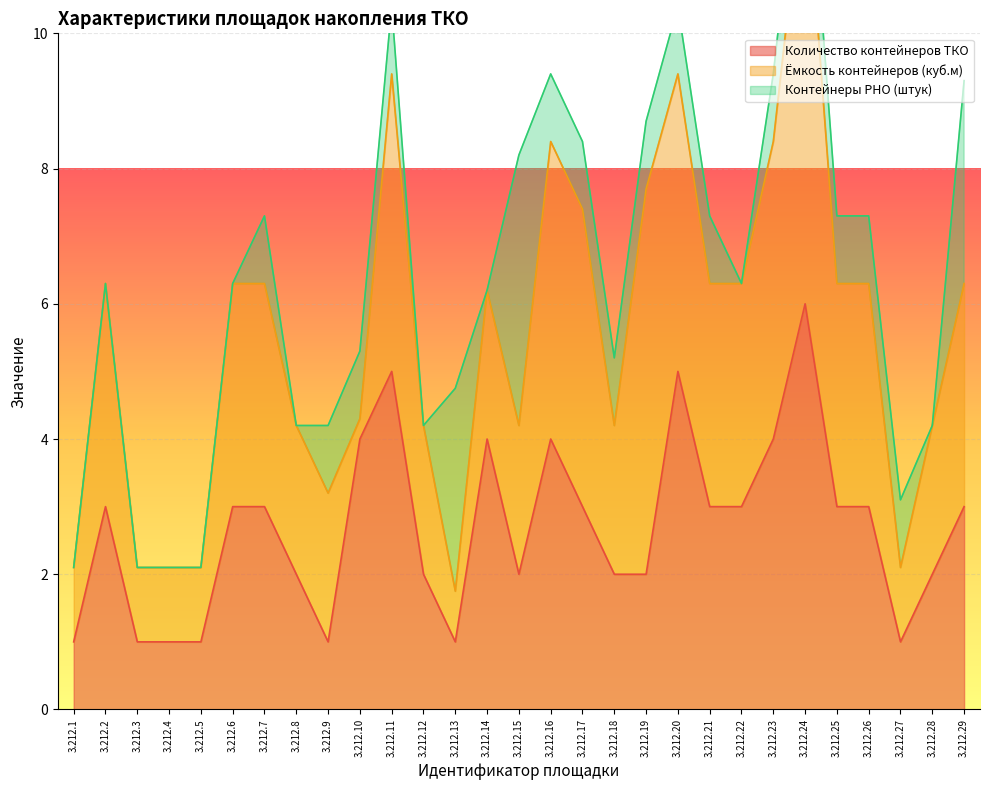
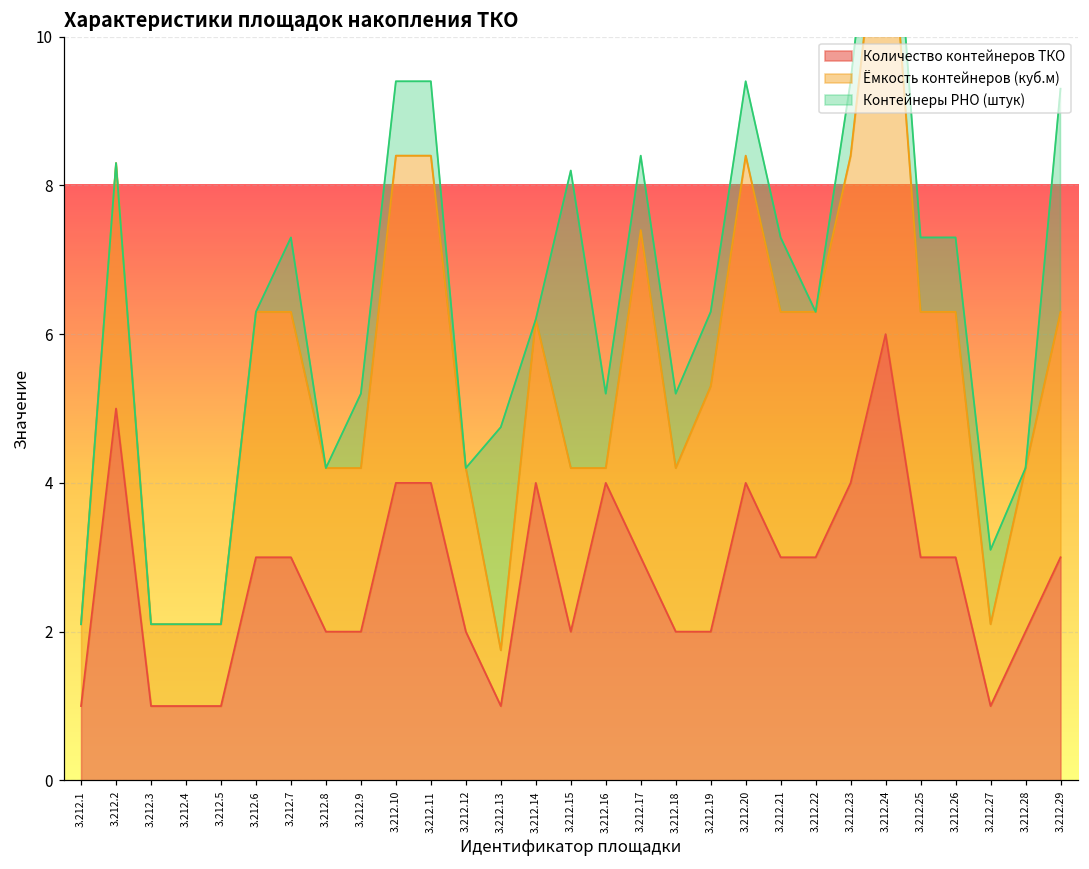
Количество контейнеров ТКО, 3.212.2: 3 -> 5
Количество контейнеров ТКО, 3.212.9: 1 -> 2
Ёмкость контейнеров (куб.м), 3.212.10: 0.3 -> 4.4
Количество контейнеров ТКО, 3.212.11: 5 -> 4
Ёмкость контейнеров (куб.м), 3.212.16: 4.4 -> 0.2
Ёмкость контейнеров (куб.м), 3.212.19: 5.7 -> 3.3
Количество контейнеров ТКО, 3.212.20: 5 -> 4
